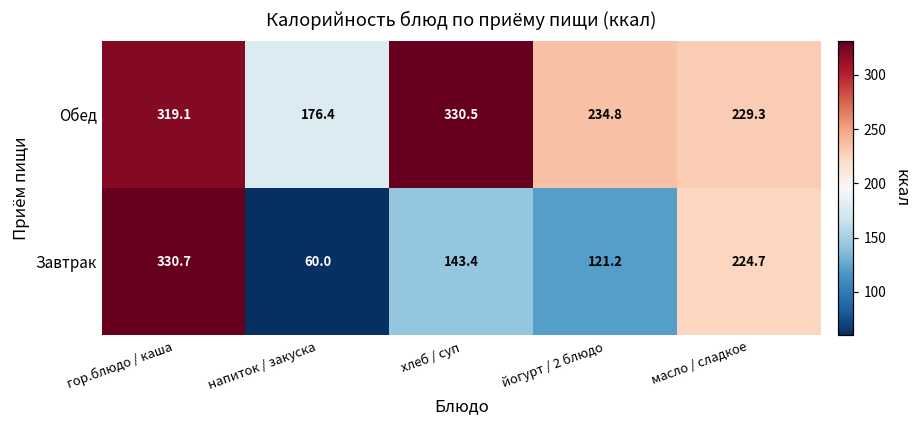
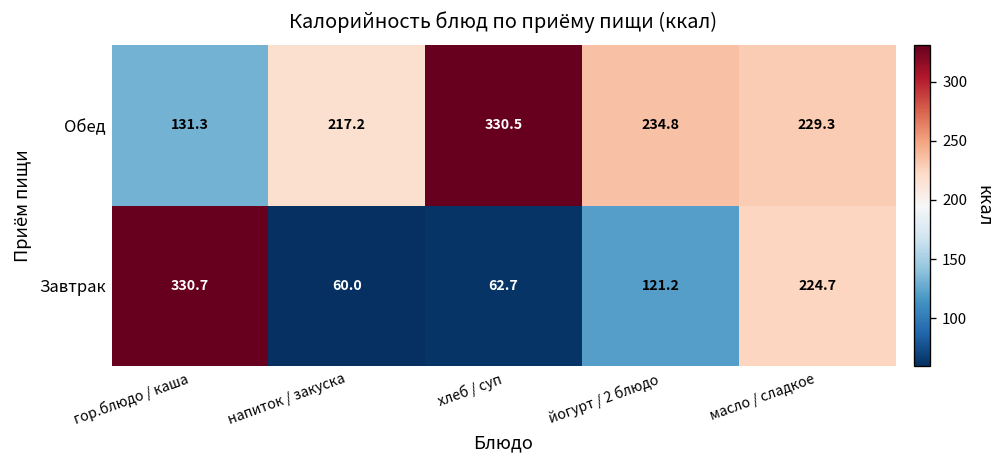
Обед, гор.блюдо / каша: 319.1 -> 131.3
Обед, напиток / закуска: 176.4 -> 217.2
Завтрак, хлеб / суп: 143.4 -> 62.7
